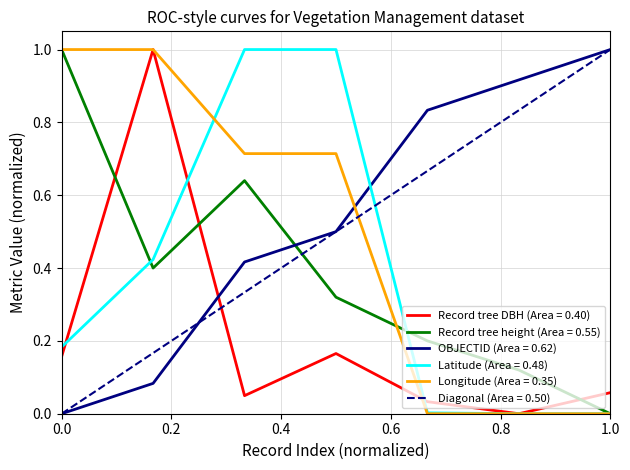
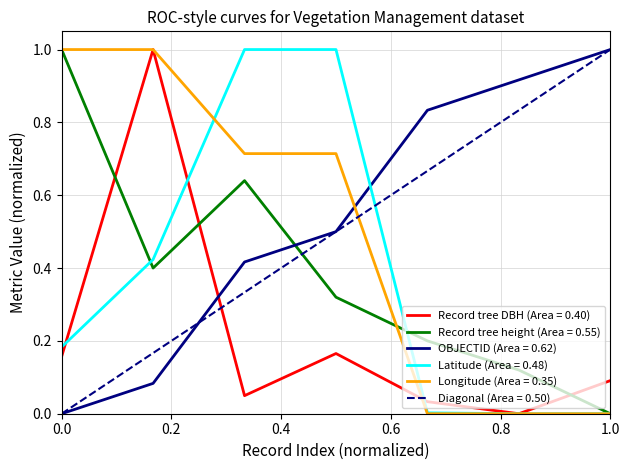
Record tree DBH (Area = 0.40), 1.0: 0.06 -> 0.09
